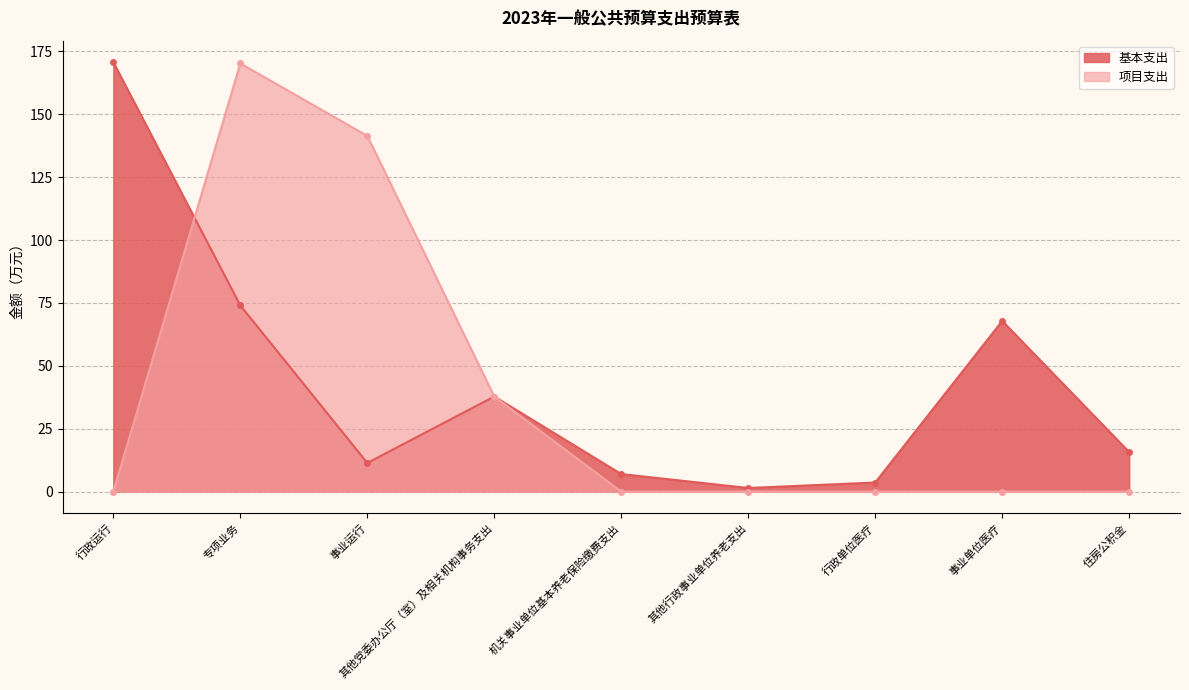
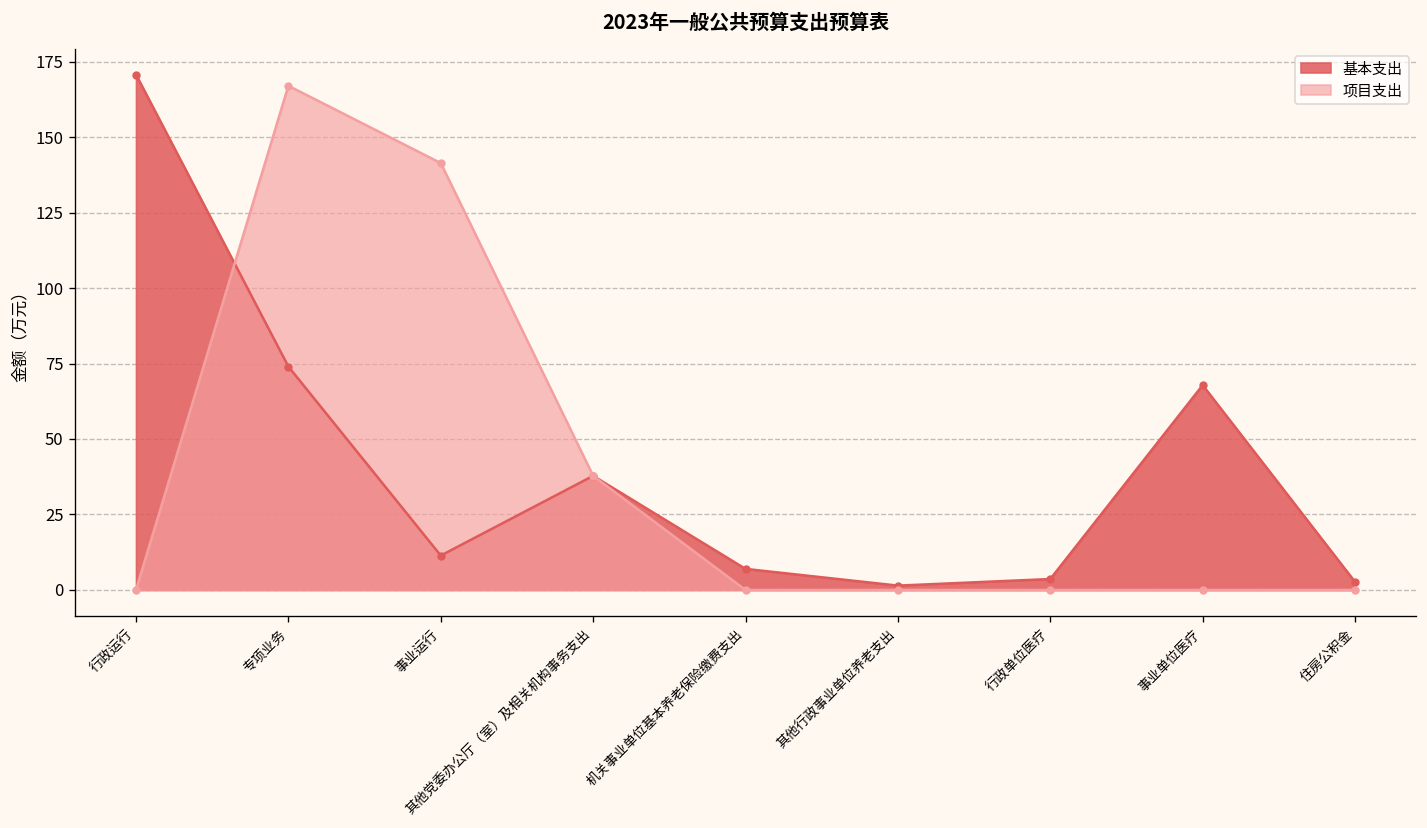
项目支出, 专项业务: 170 -> 167
基本支出, 住房公积金: 16 -> 3
